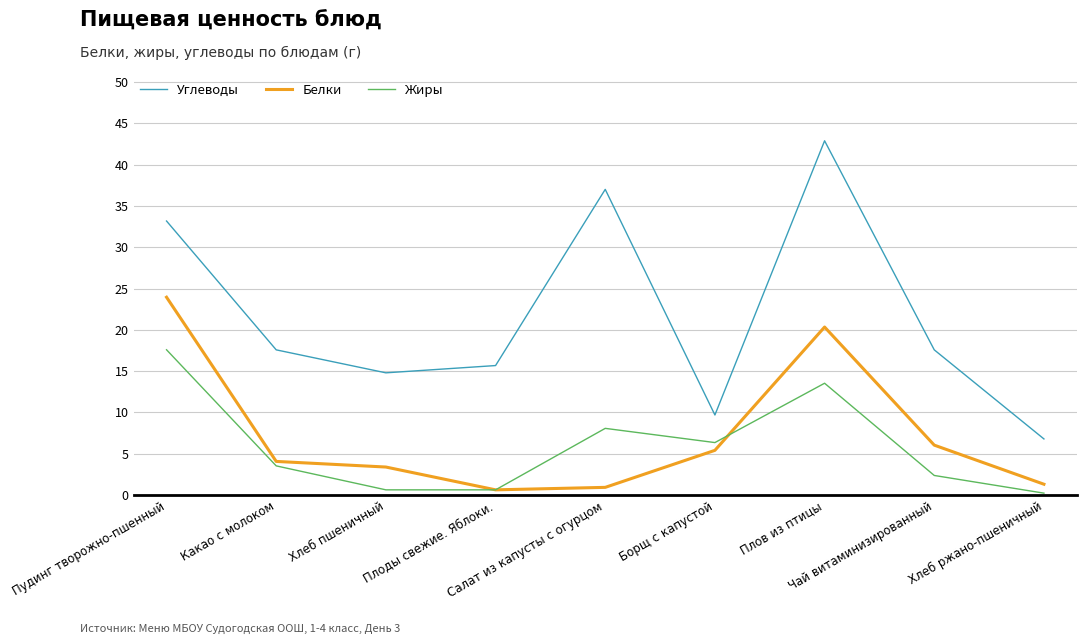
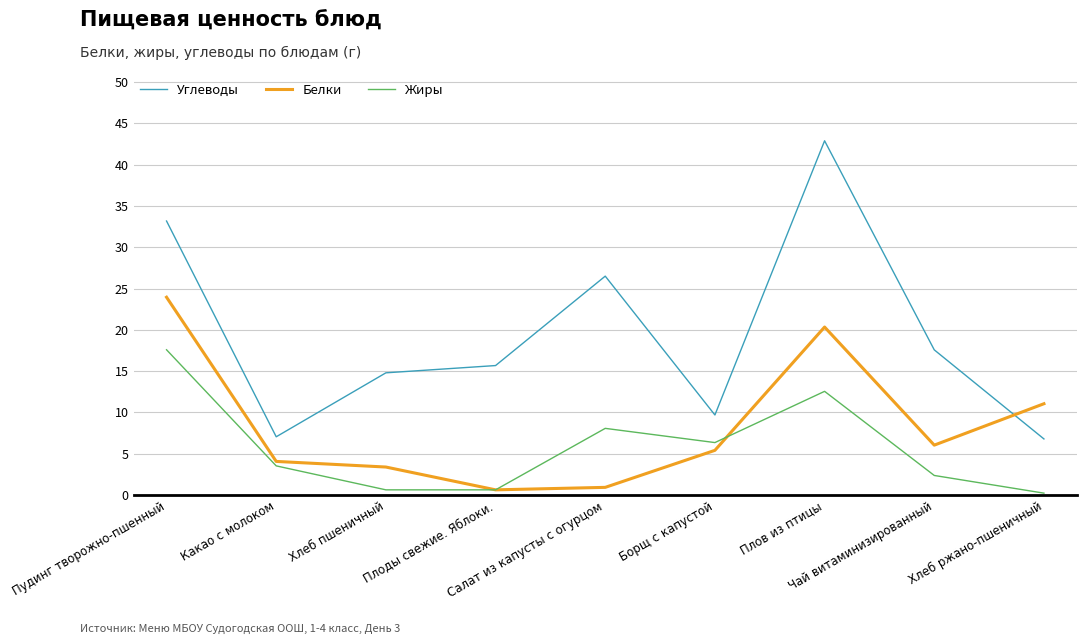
Углеводы, Какао с молоком: 18 -> 7
Углеводы, Салат из капусты с огурцом: 37 -> 27
Жиры, Плов из птицы: 14 -> 13
Белки, Хлеб ржано-пшеничный: 1 -> 11
